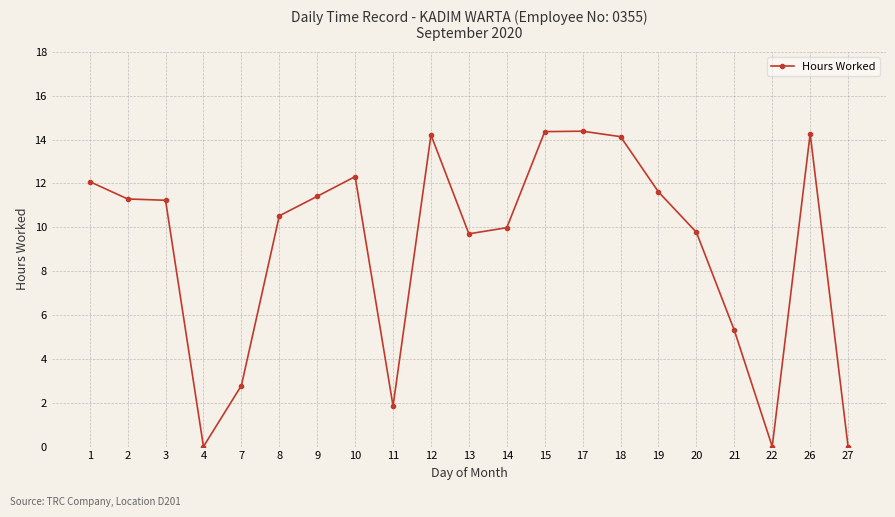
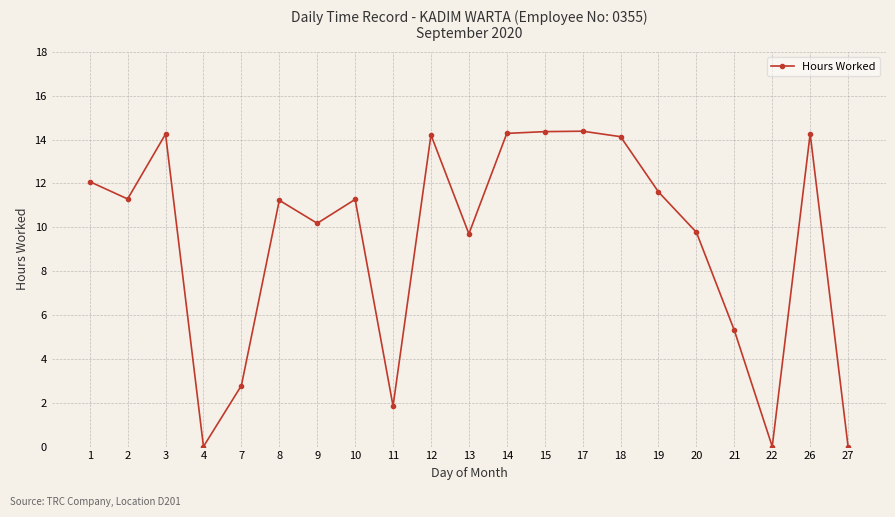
3: 11.2 -> 14.3
8: 10.5 -> 11.2
9: 11.4 -> 10.2
10: 12.3 -> 11.3
14: 10.0 -> 14.3
